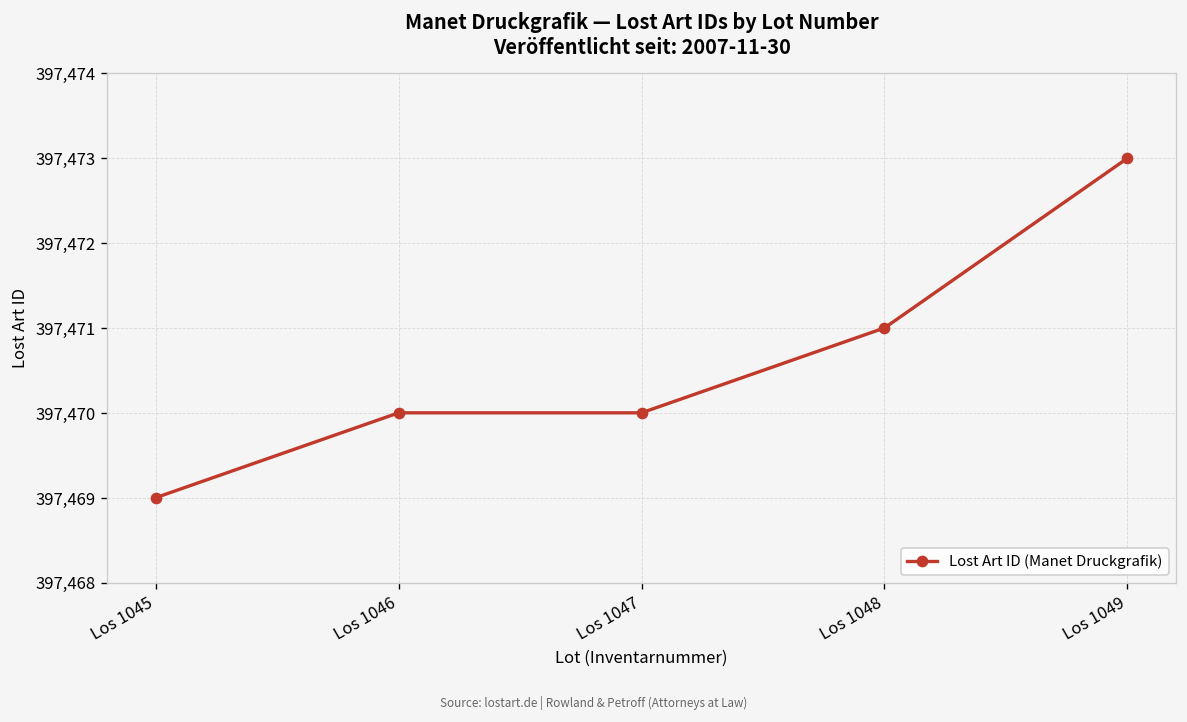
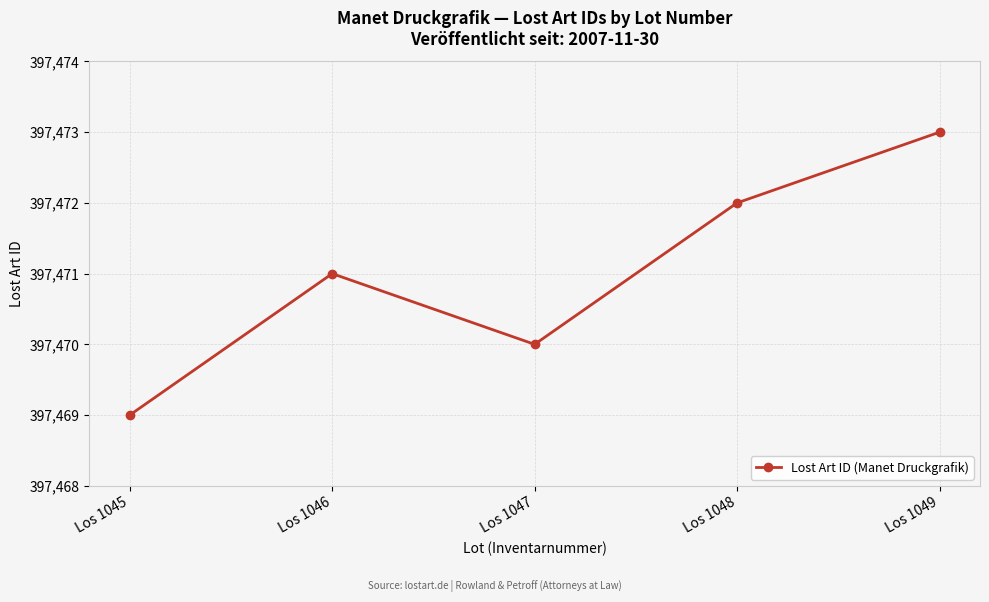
Los 1046: 397,470 -> 397,471
Los 1048: 397,471 -> 397,472
